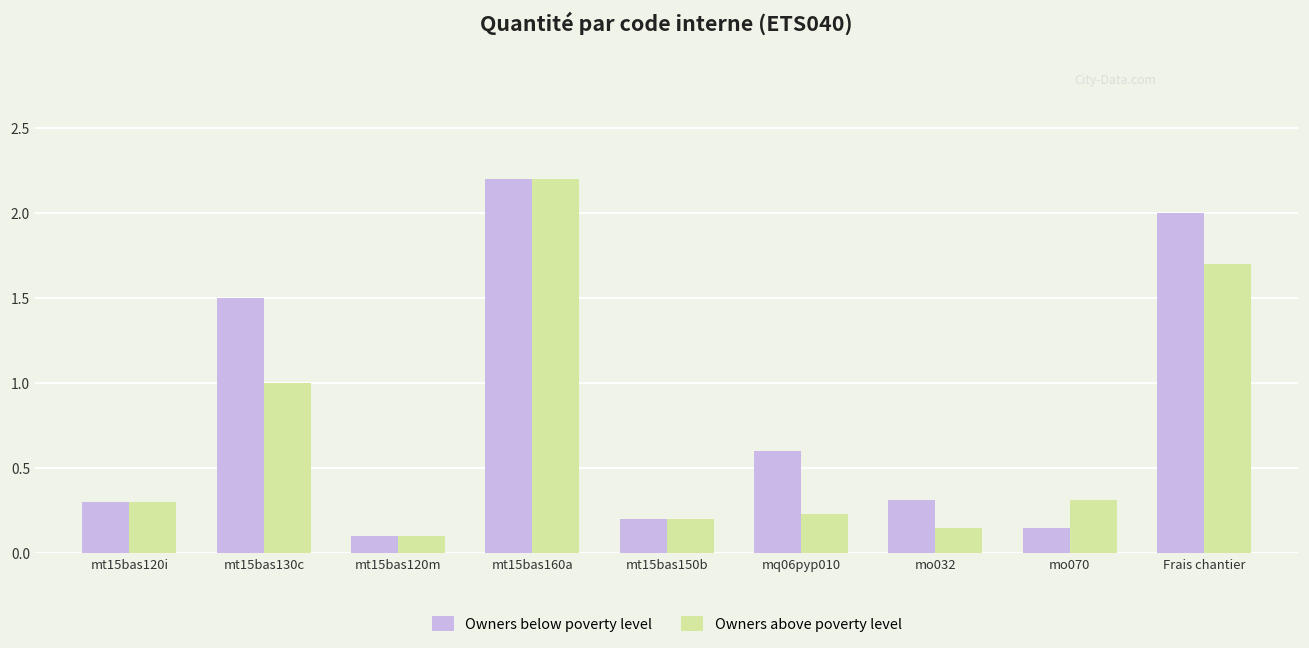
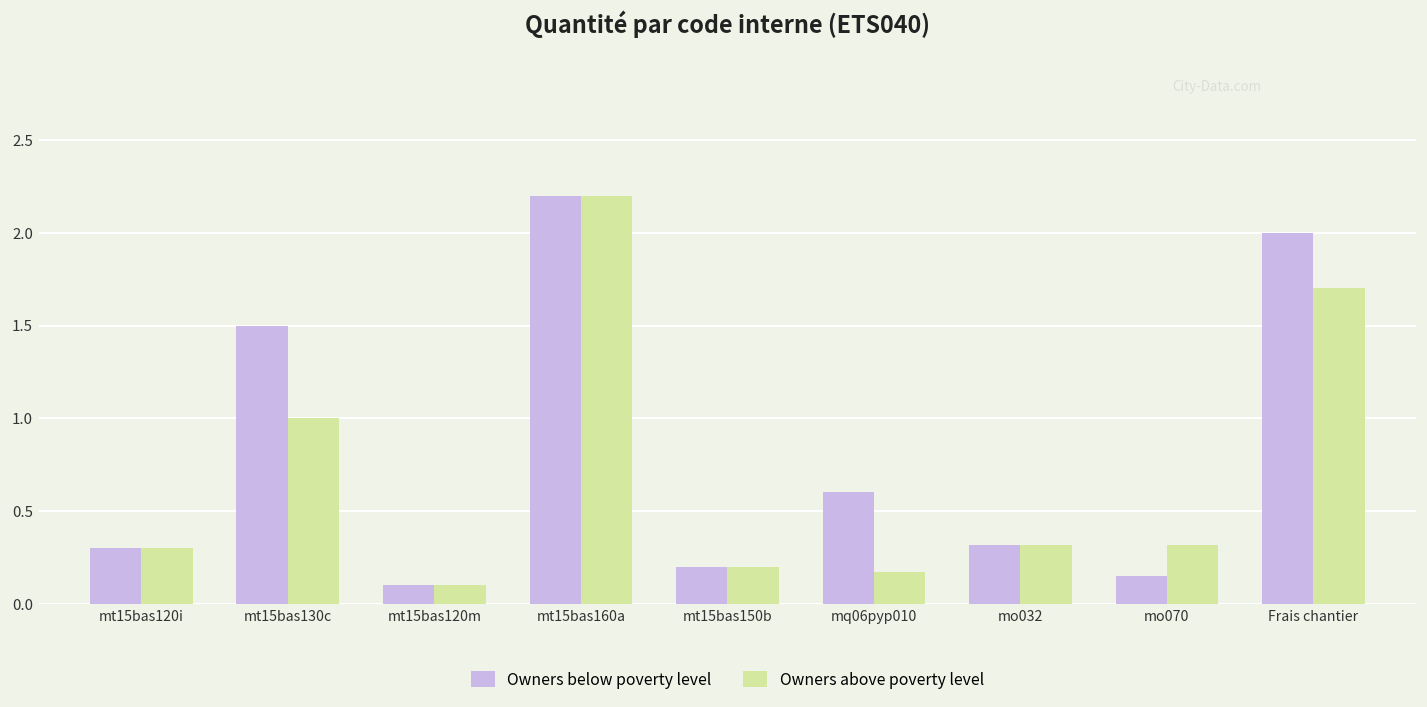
Owners above poverty level, mq06pyp010: 0.23 -> 0.17
Owners above poverty level, mo032: 0.15 -> 0.32
